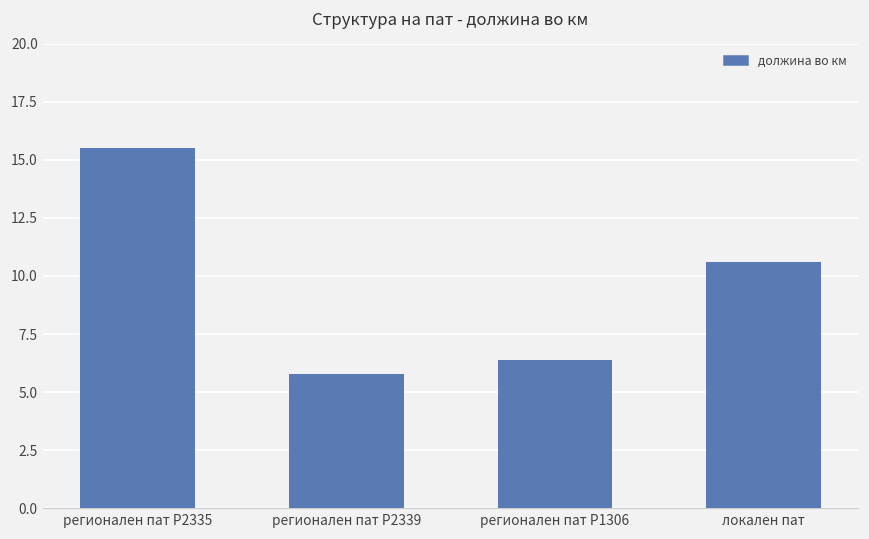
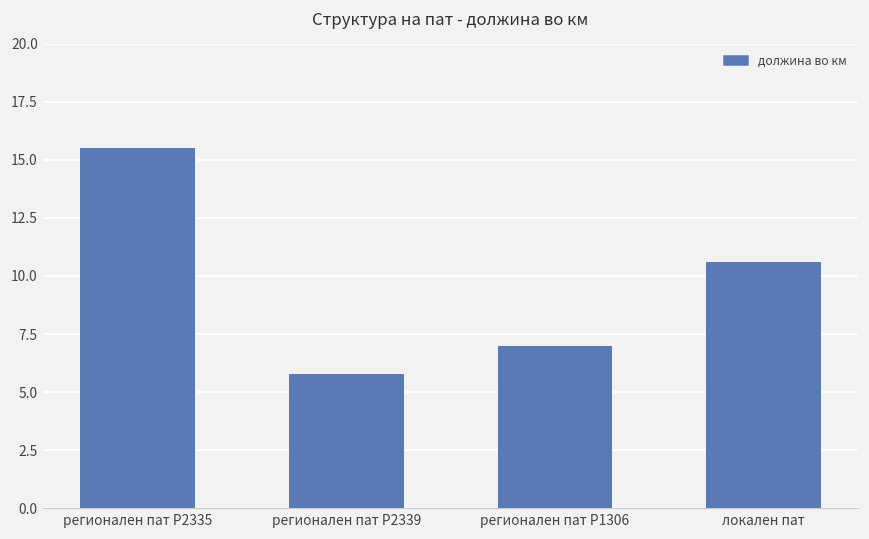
регионален пат Р1306: 6.4 -> 7.0
